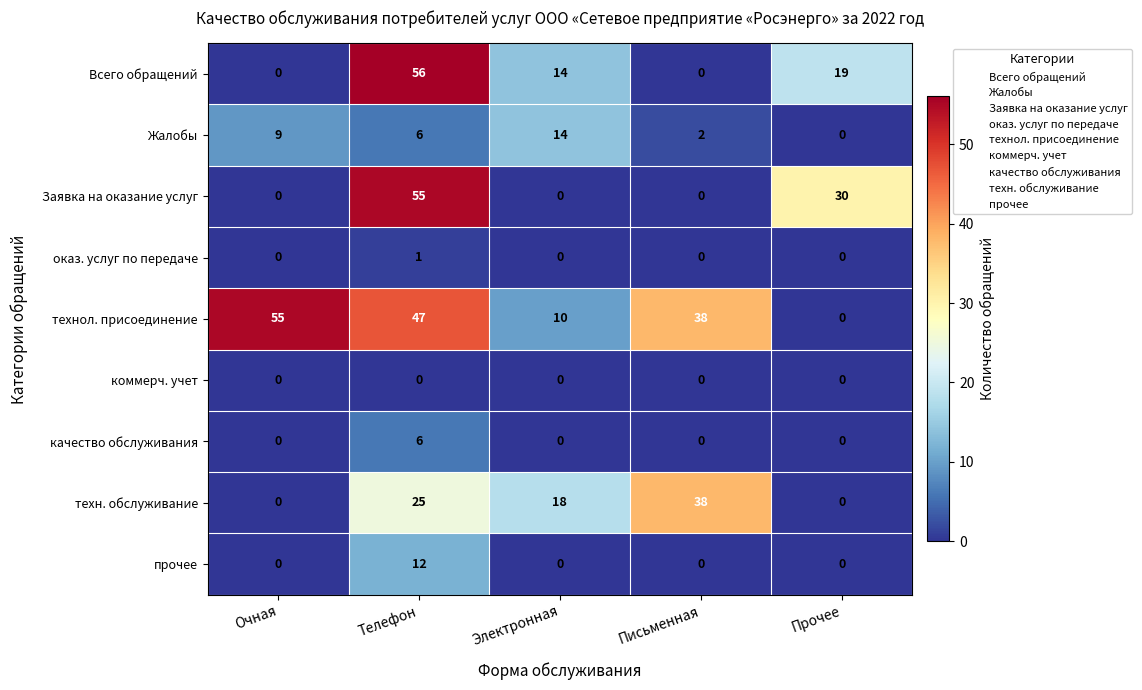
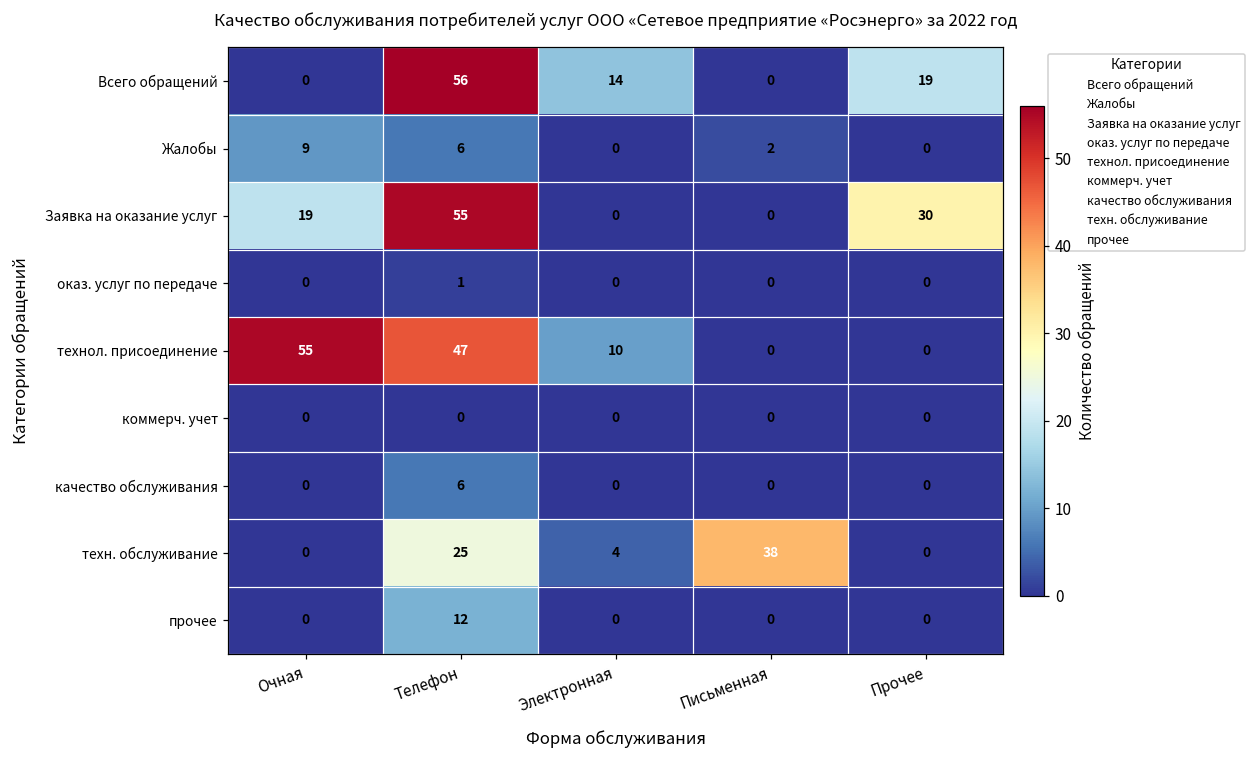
Жалобы, Электронная: 14 -> 0
Заявка на оказание услуг, Очная: 0 -> 19
технол. присоединение, Письменная: 38 -> 0
техн. обслуживание, Электронная: 18 -> 4
